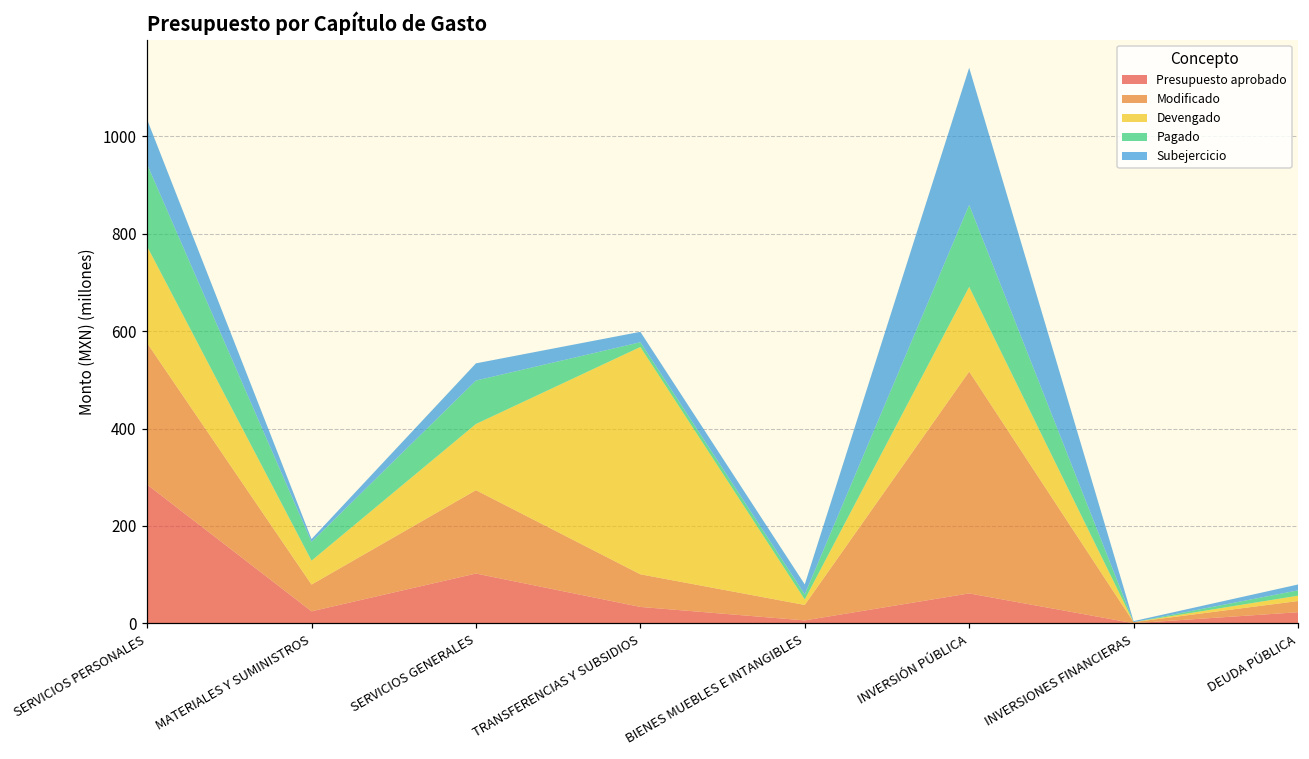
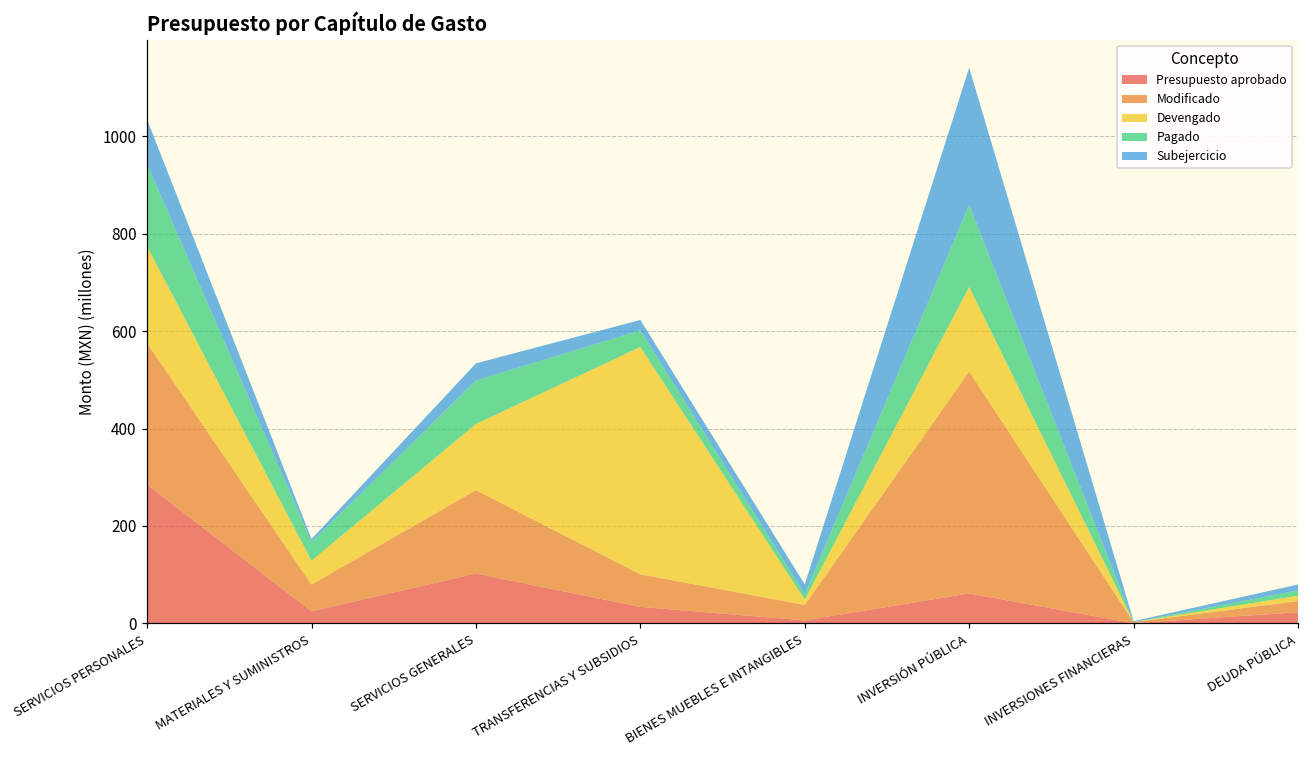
Pagado, TRANSFERENCIAS Y SUBSIDIOS: 10 -> 30
